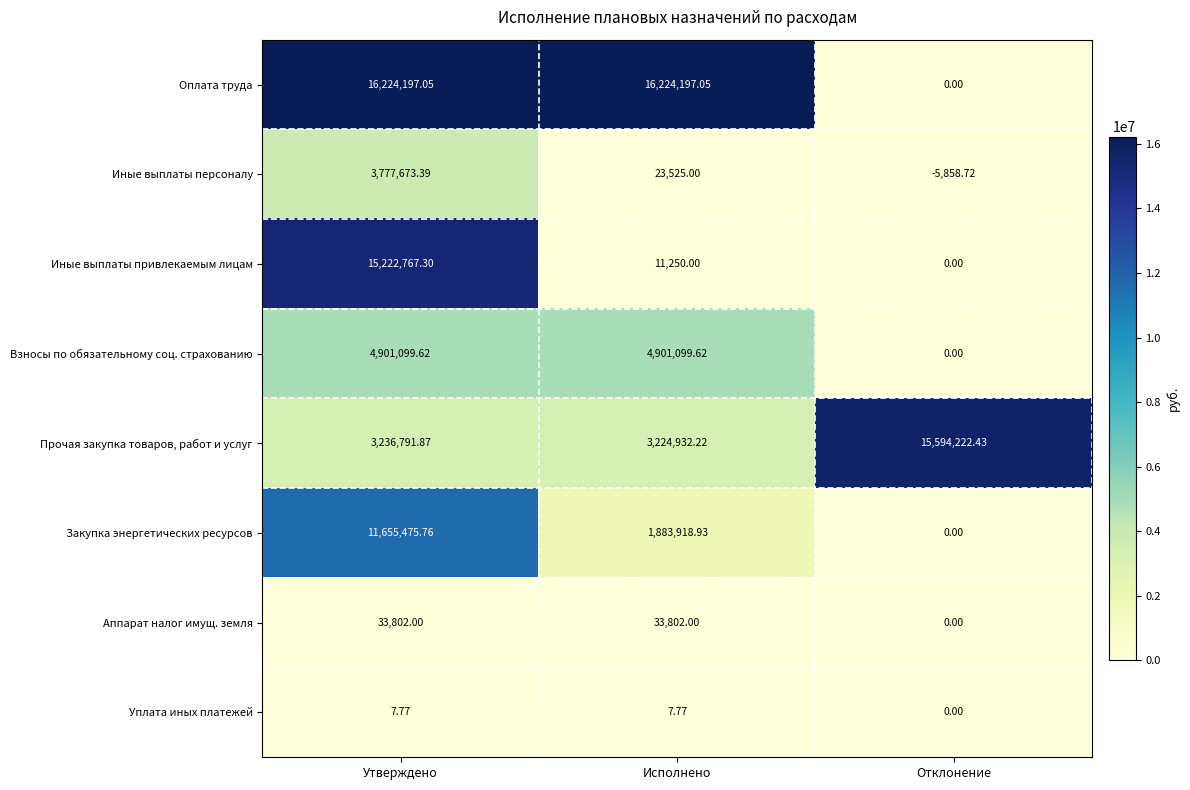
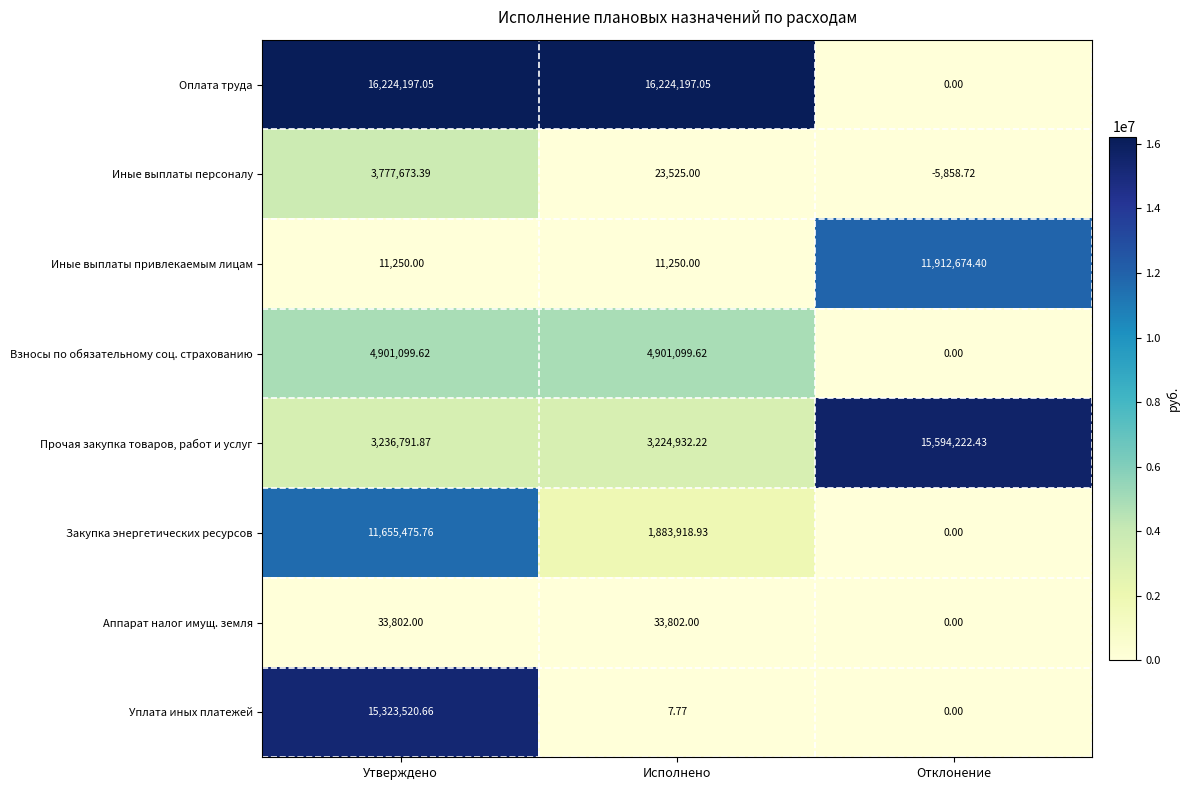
Иные выплаты привлекаемым лицам, Утверждено: 15,222,767.30 -> 11,250.00
Иные выплаты привлекаемым лицам, Отклонение: 0.00 -> 11,912,674.40
Уплата иных платежей, Утверждено: 7.77 -> 15,323,520.66
